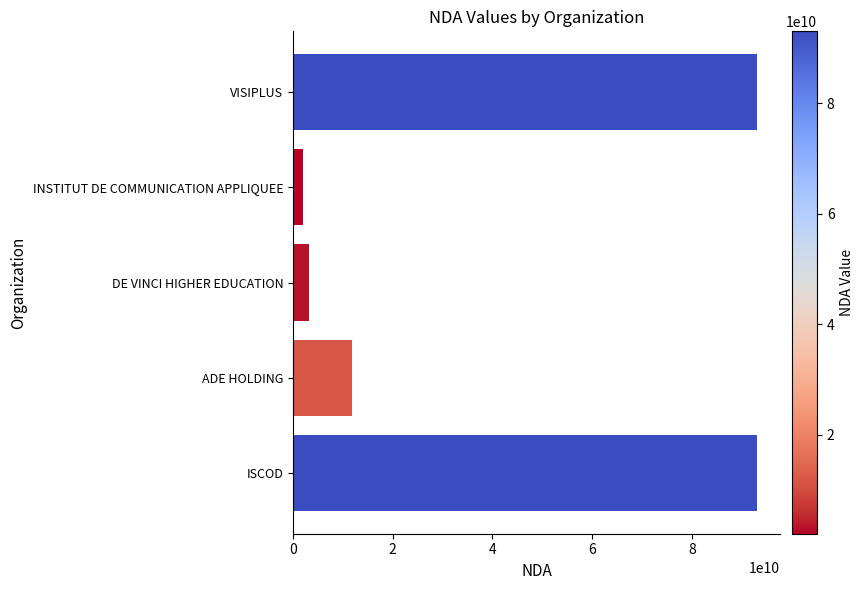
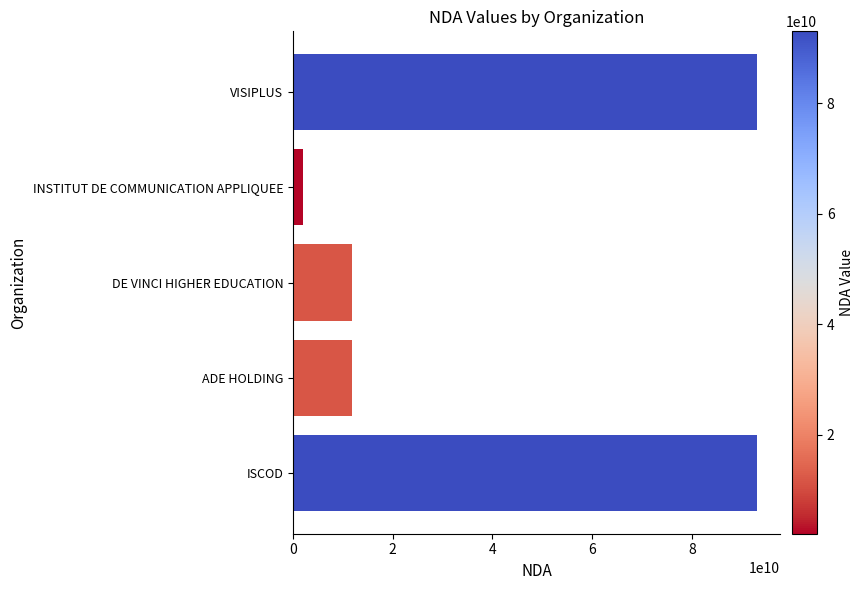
DE VINCI HIGHER EDUCATION: 3000000000 -> 12000000000
